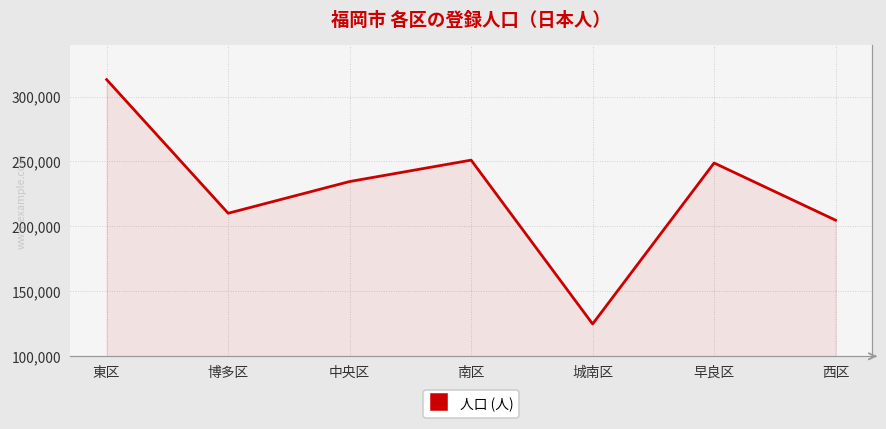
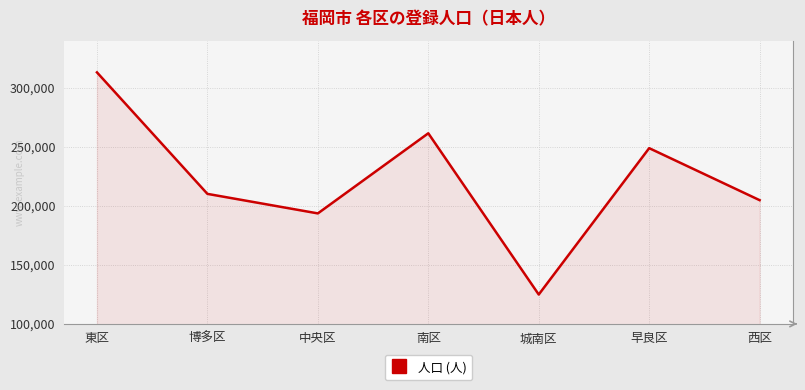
中央区: 235,000 -> 194,000
南区: 251,000 -> 261,000
